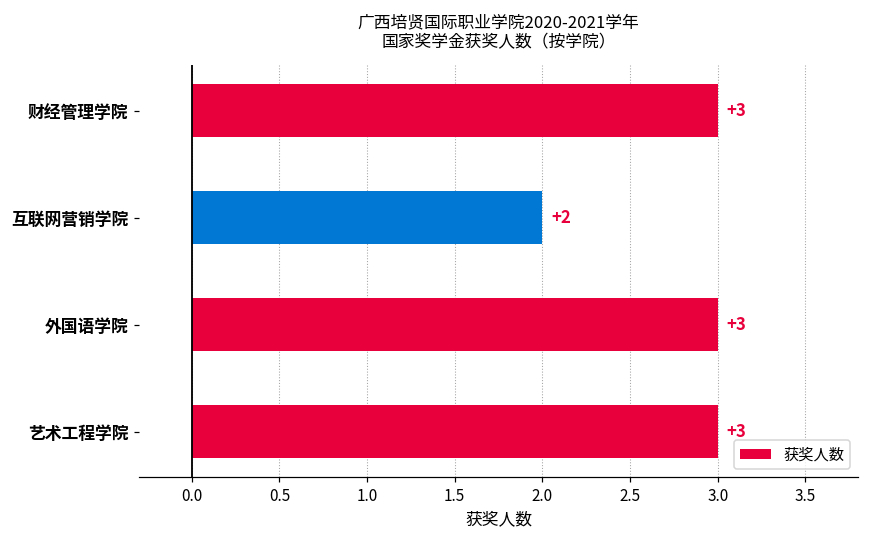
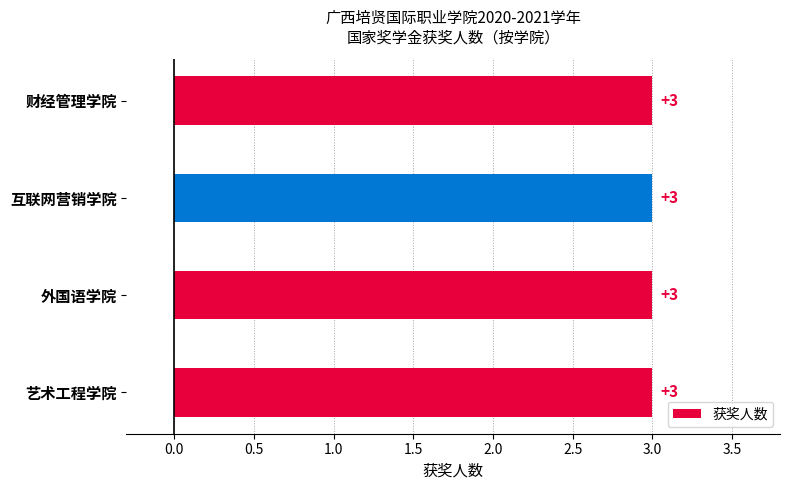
互联网营销学院: +2 -> +3
